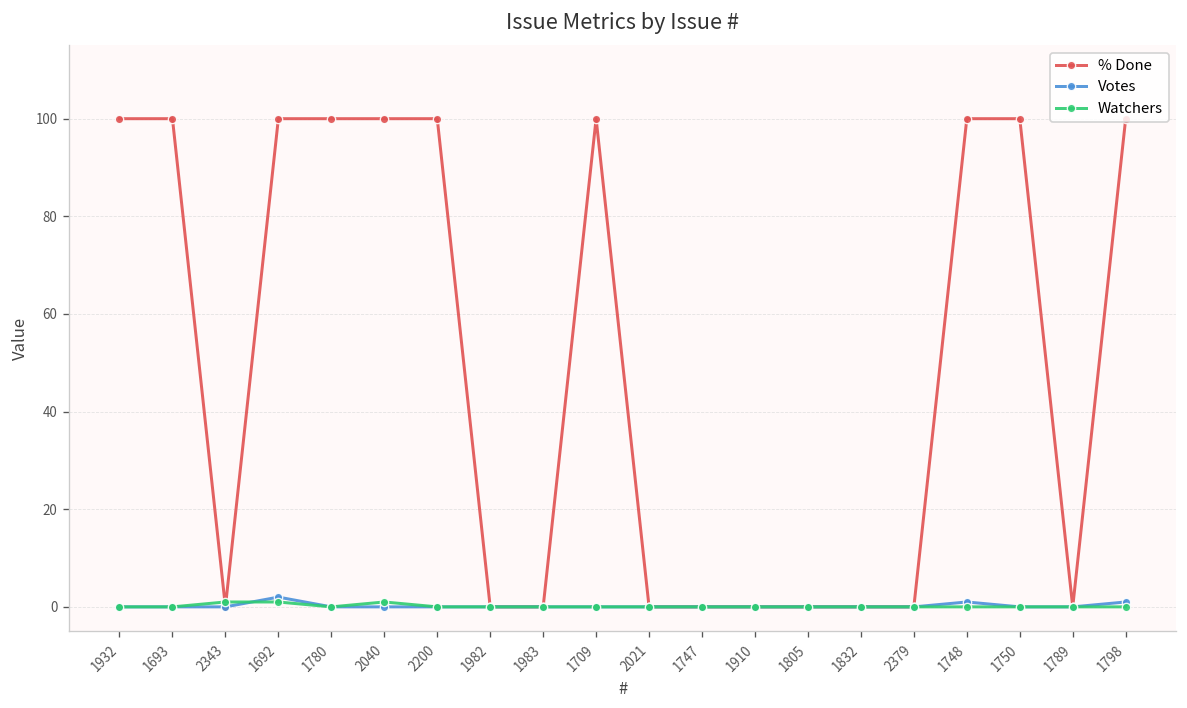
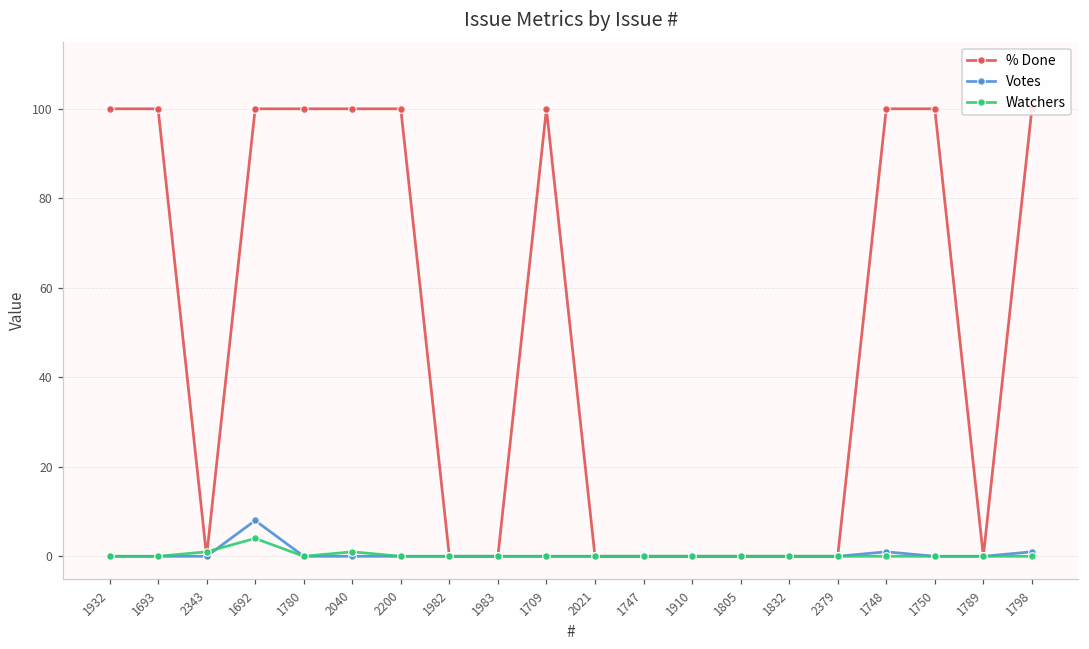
Votes, 1692: 2 -> 8
Watchers, 1692: 1 -> 4
